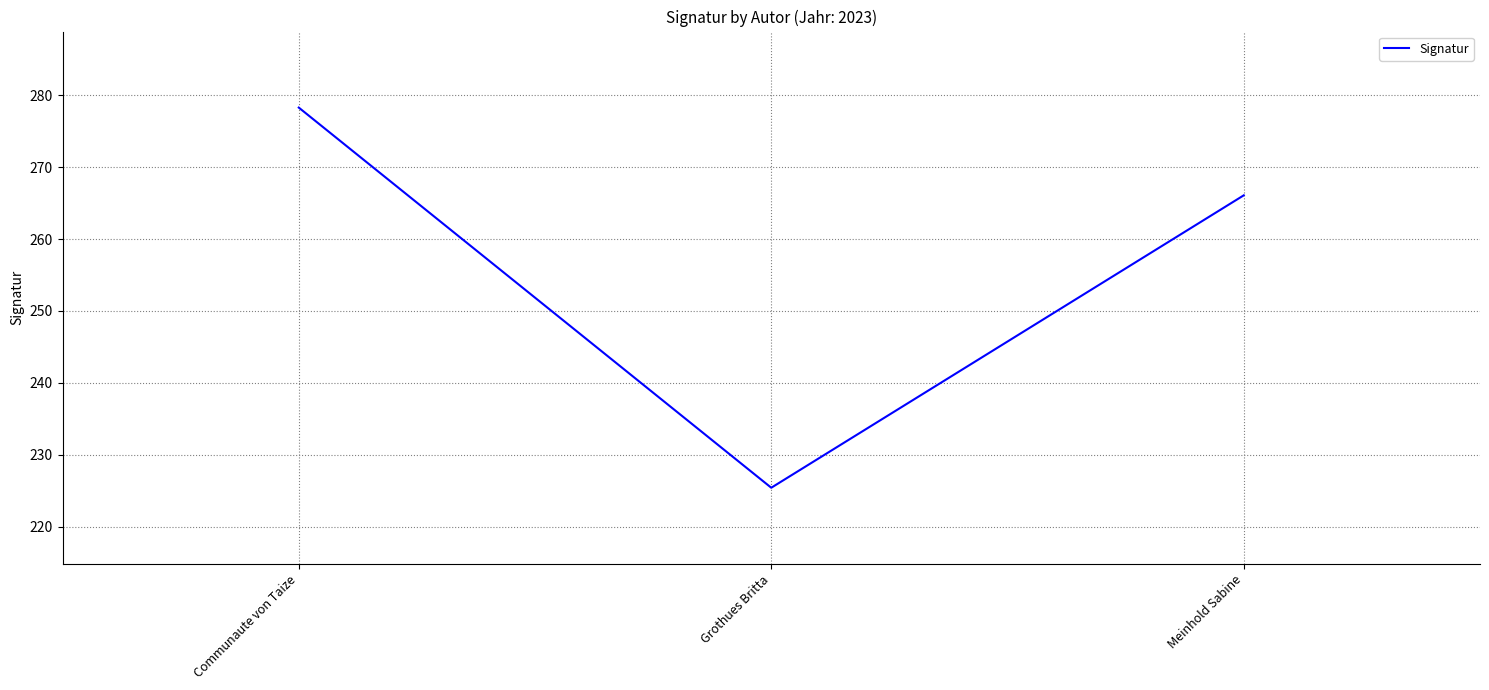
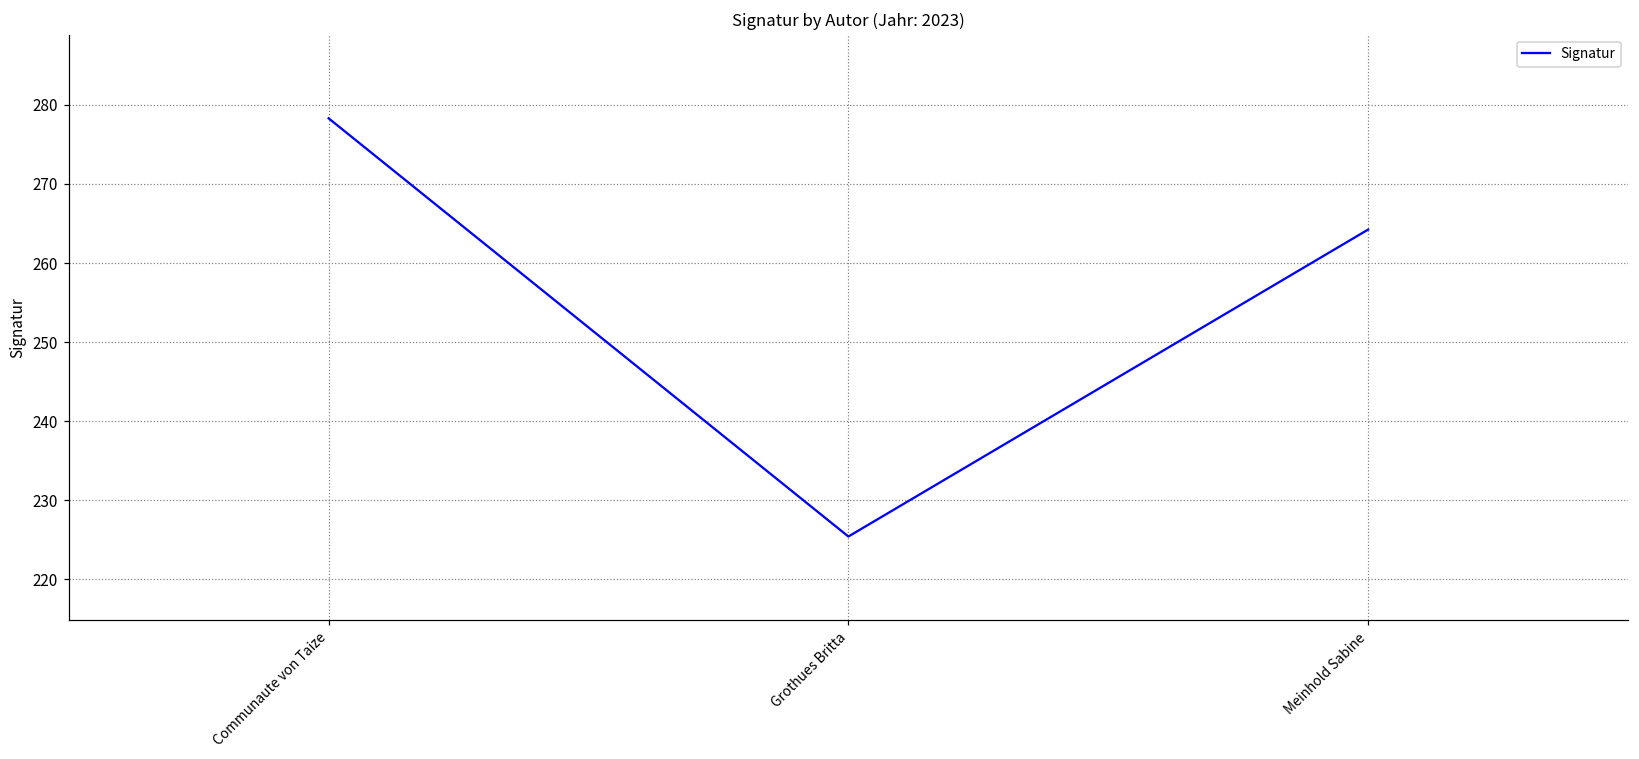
Meinhold Sabine: 266 -> 264
